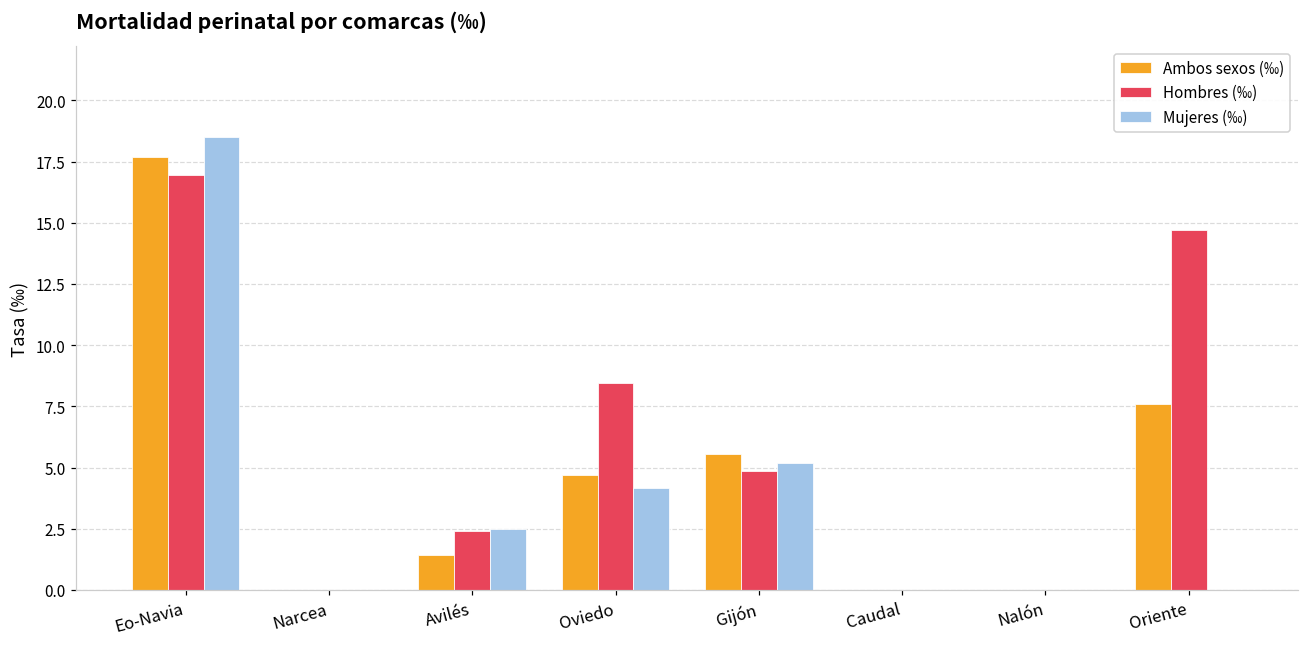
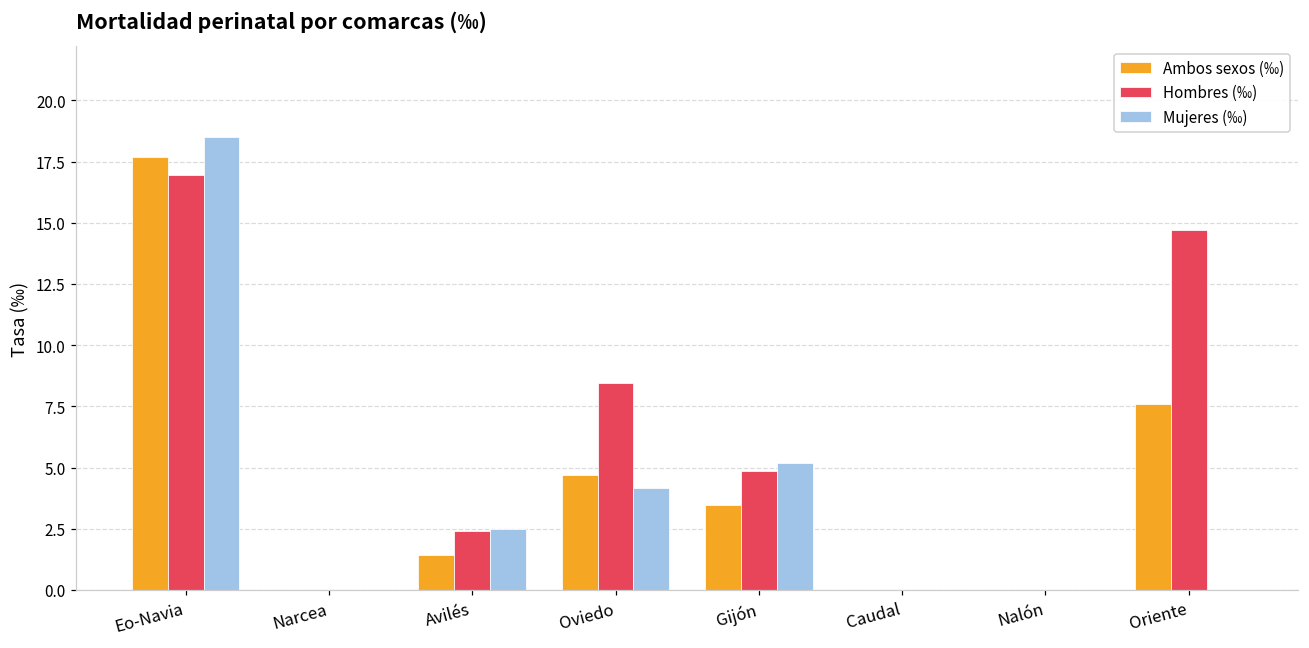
Ambos sexos (‰), Gijón: 5.5 -> 3.5
